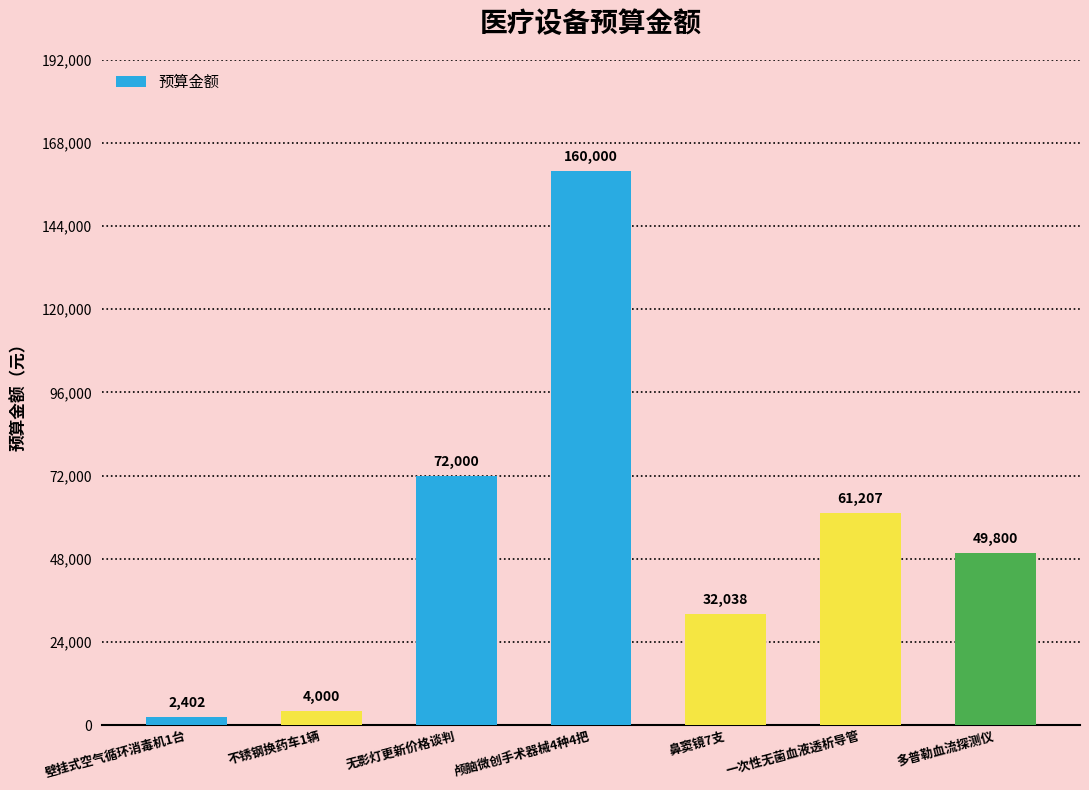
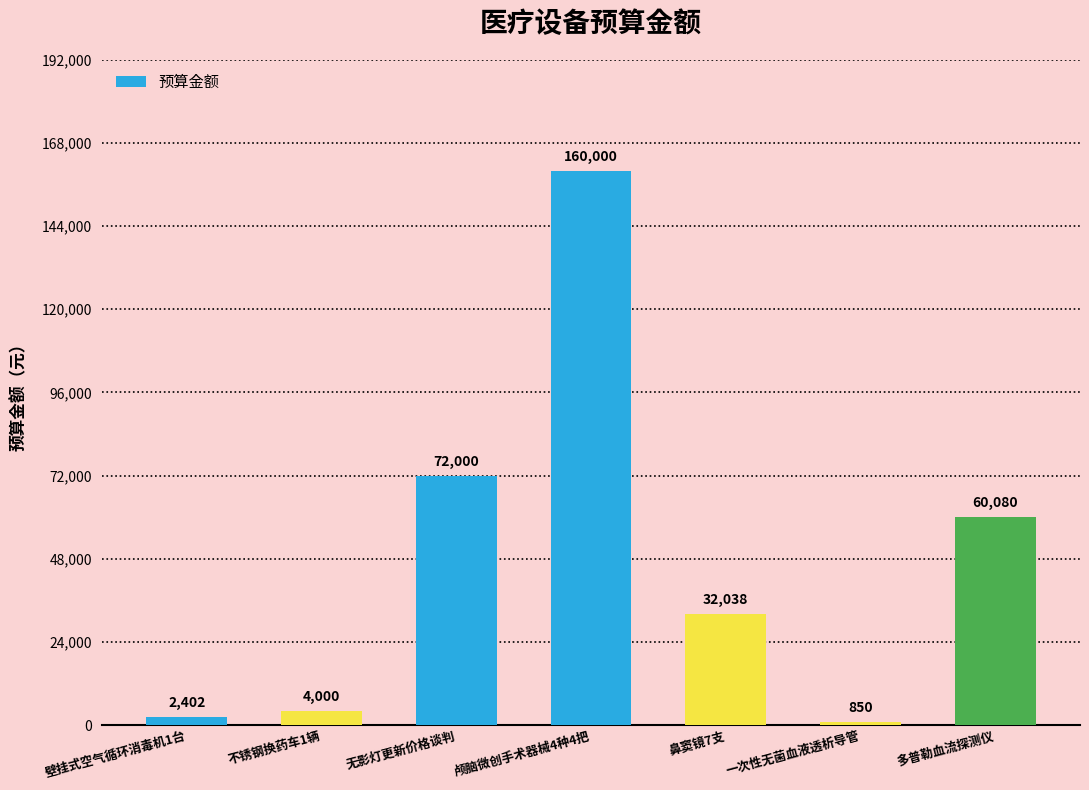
一次性无菌血液透析导管: 61,207 -> 850
多普勒血流探测仪: 49,800 -> 60,080
